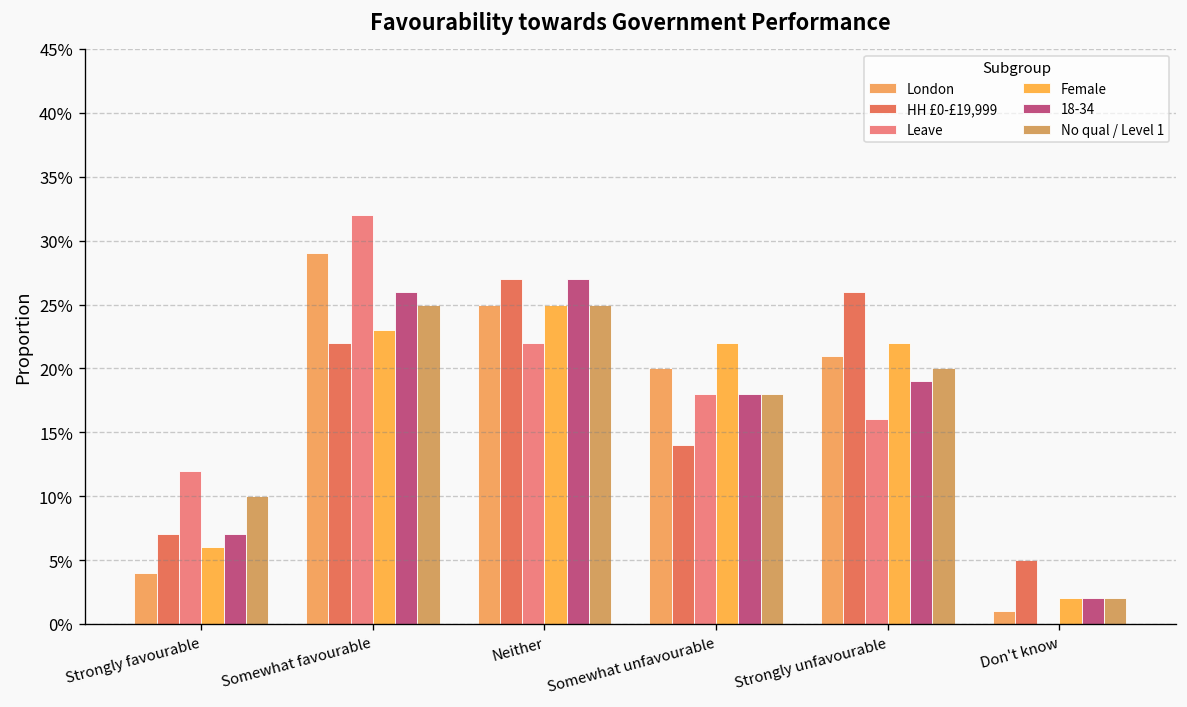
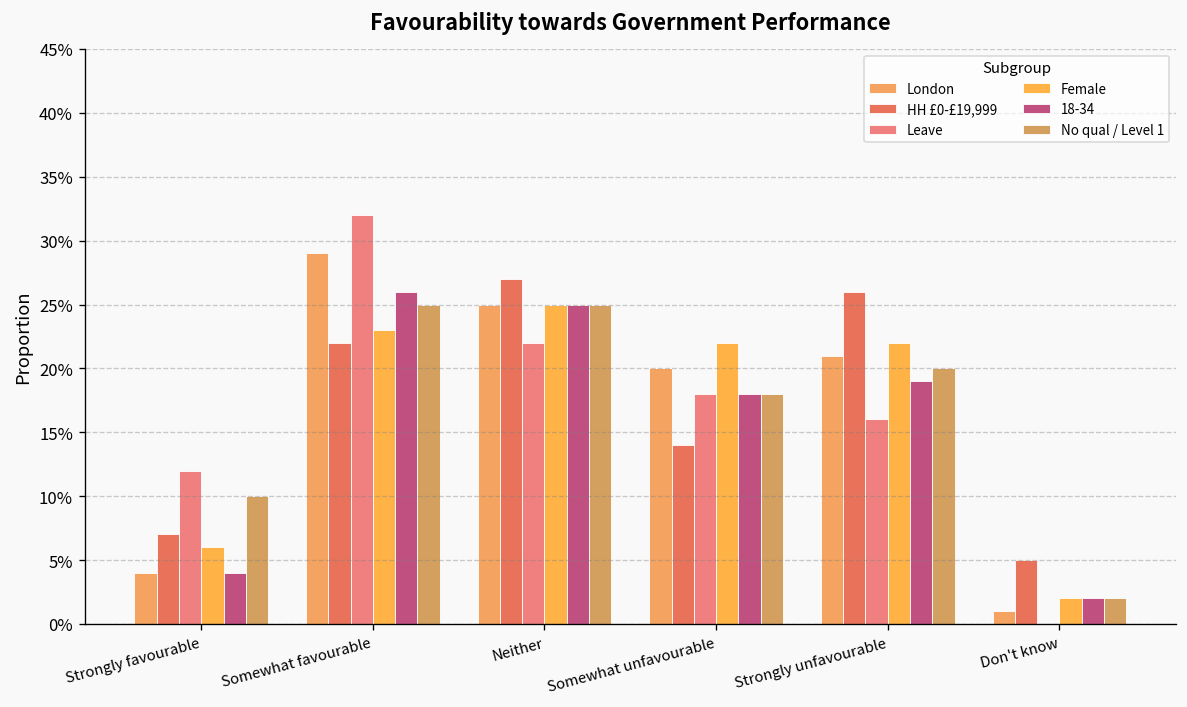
18-34, Strongly favourable: 7.0% -> 4.0%
18-34, Neither: 27.0% -> 25.0%
